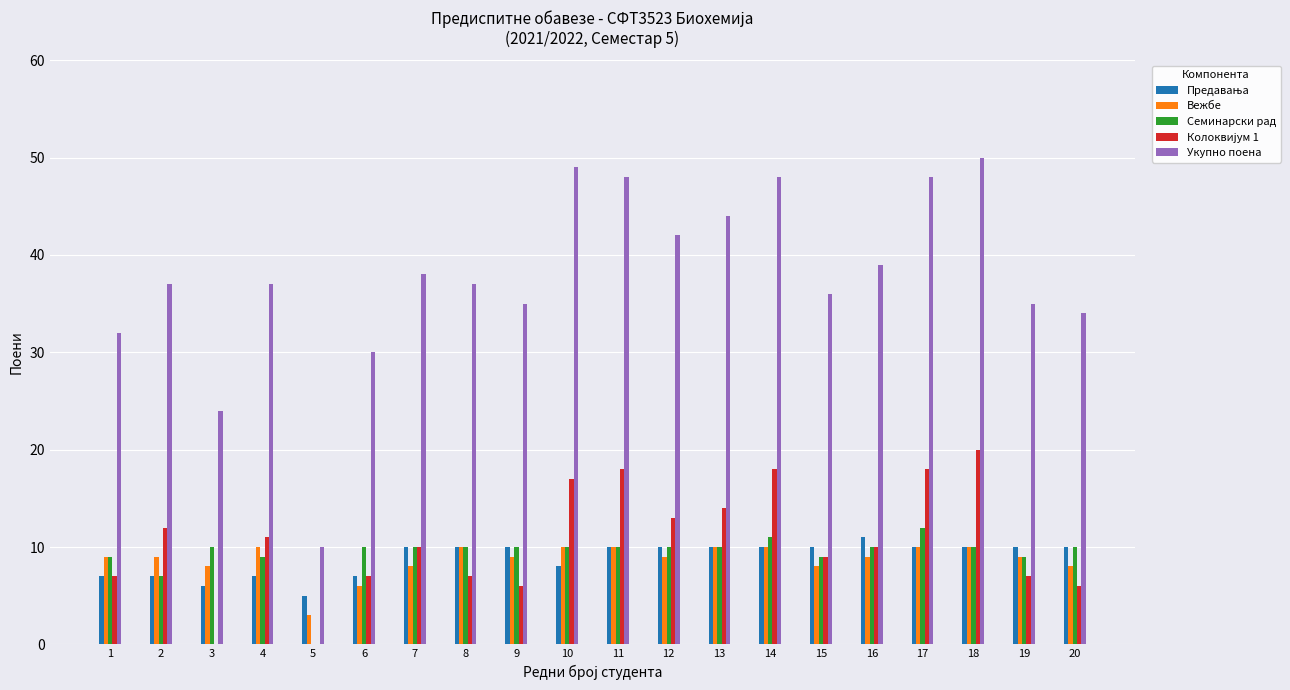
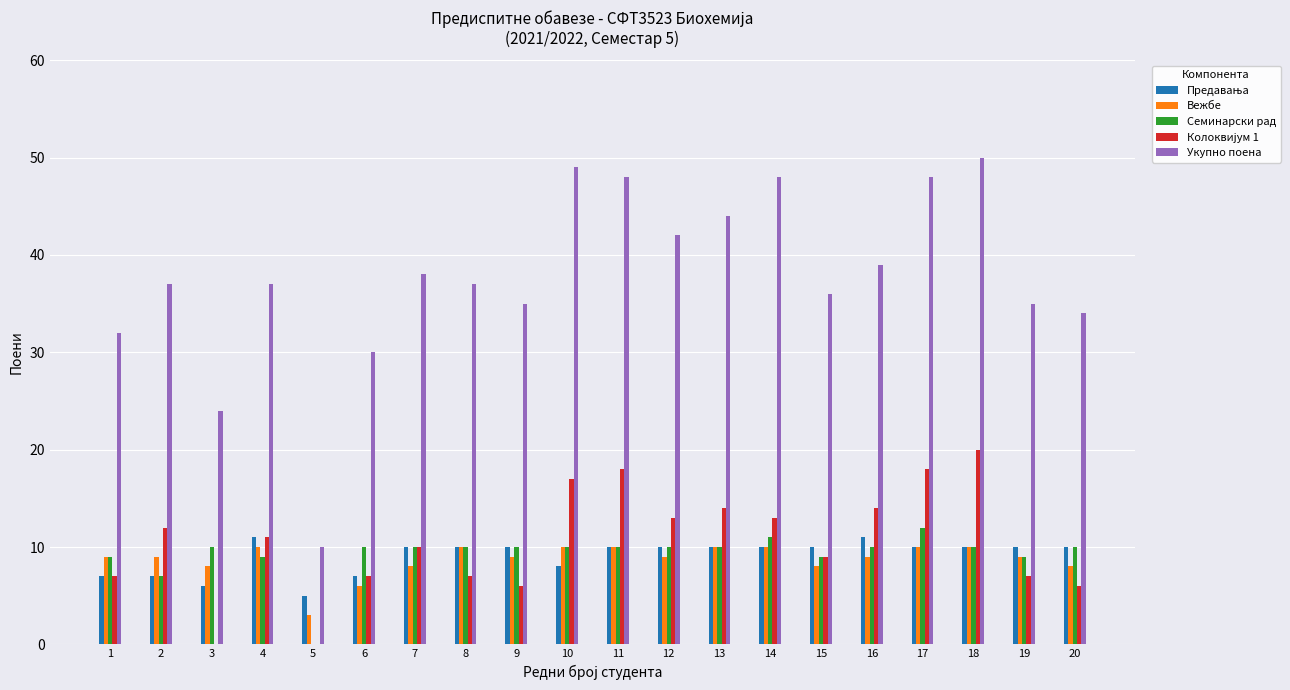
Предавања, 4: 7 -> 11
Колоквијум 1, 14: 18 -> 13
Колоквијум 1, 16: 10 -> 14
